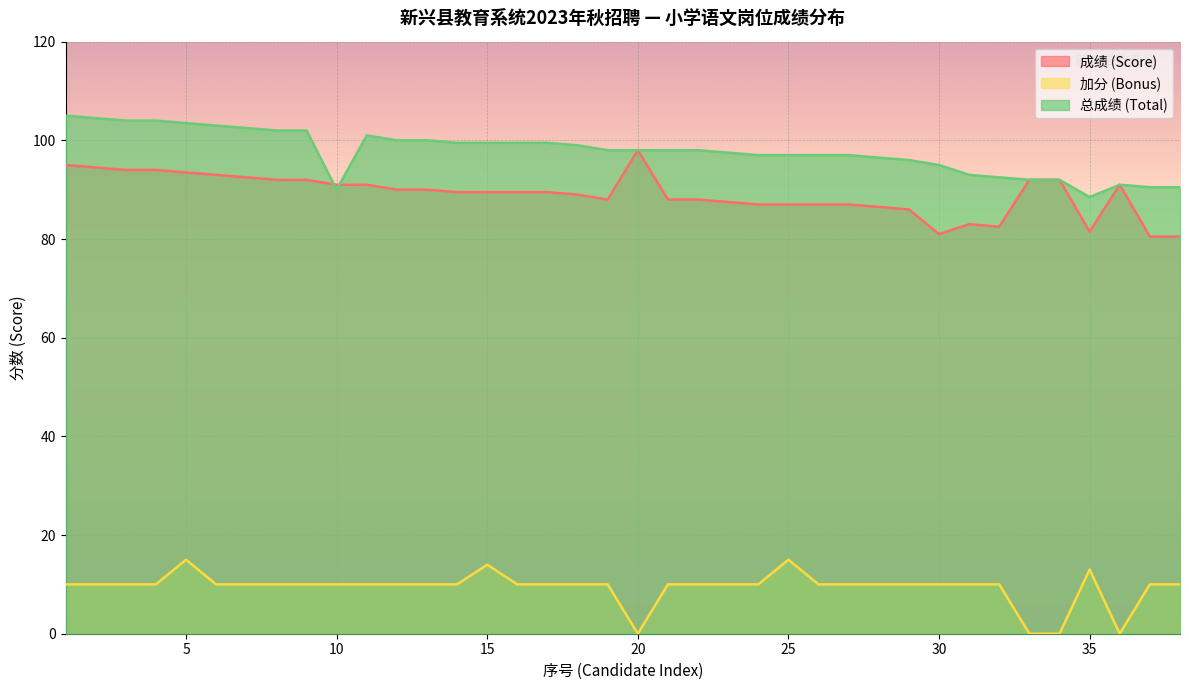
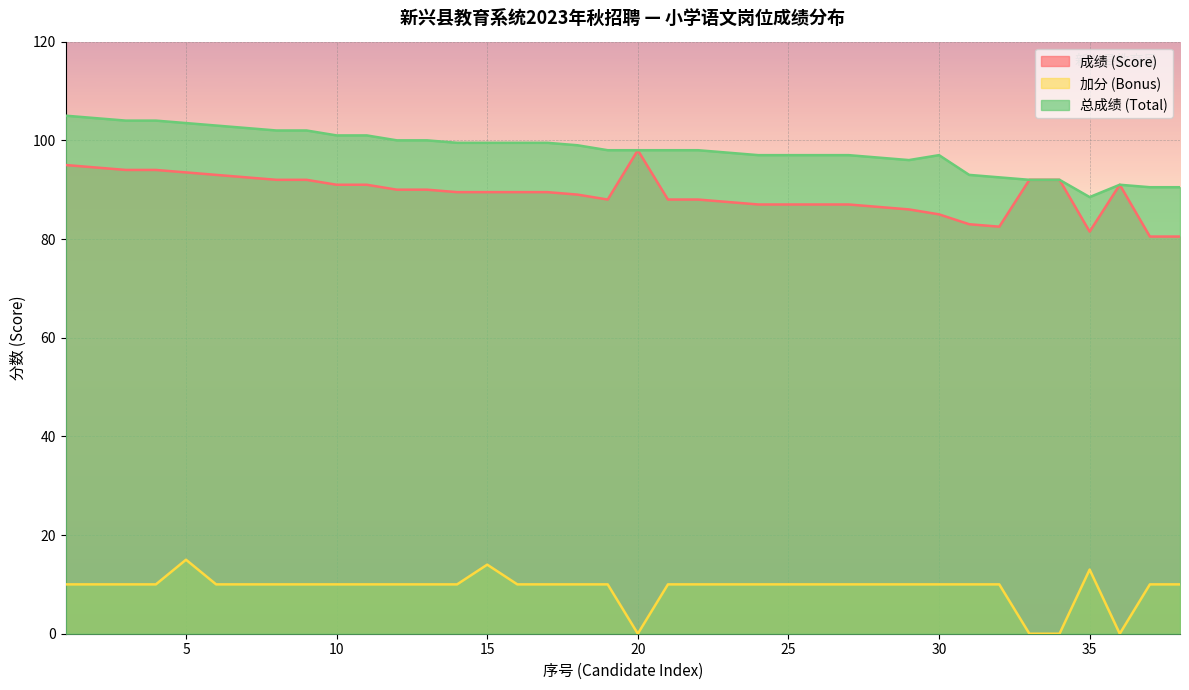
总成绩 (Total), 10: 90 -> 101
加分 (Bonus), 25: 15 -> 10
成绩 (Score), 30: 81 -> 85
总成绩 (Total), 30: 95 -> 97
